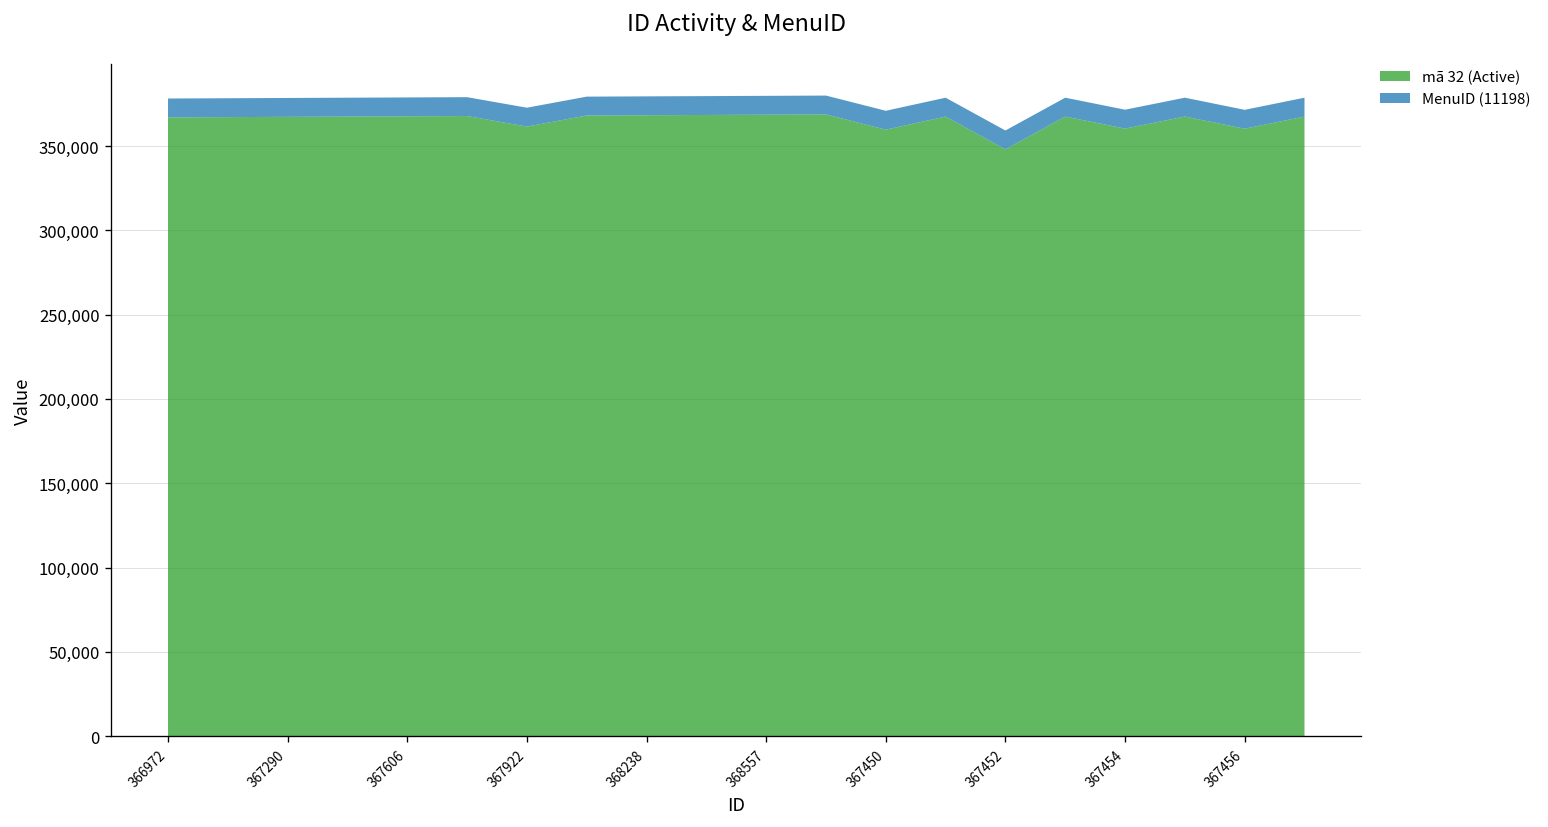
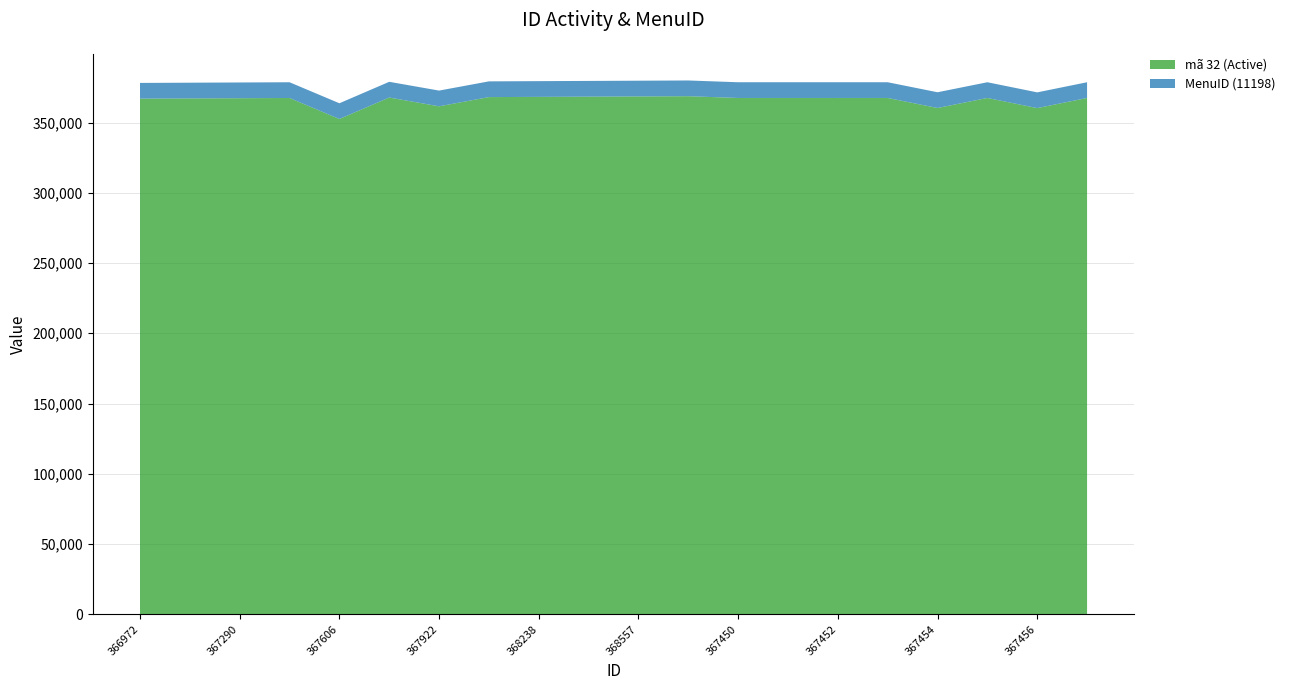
mã 32 (Active), 367606: 368,000 -> 352,000
mã 32 (Active), 367450: 360,000 -> 367,000
mã 32 (Active), 367452: 348,000 -> 367,000
